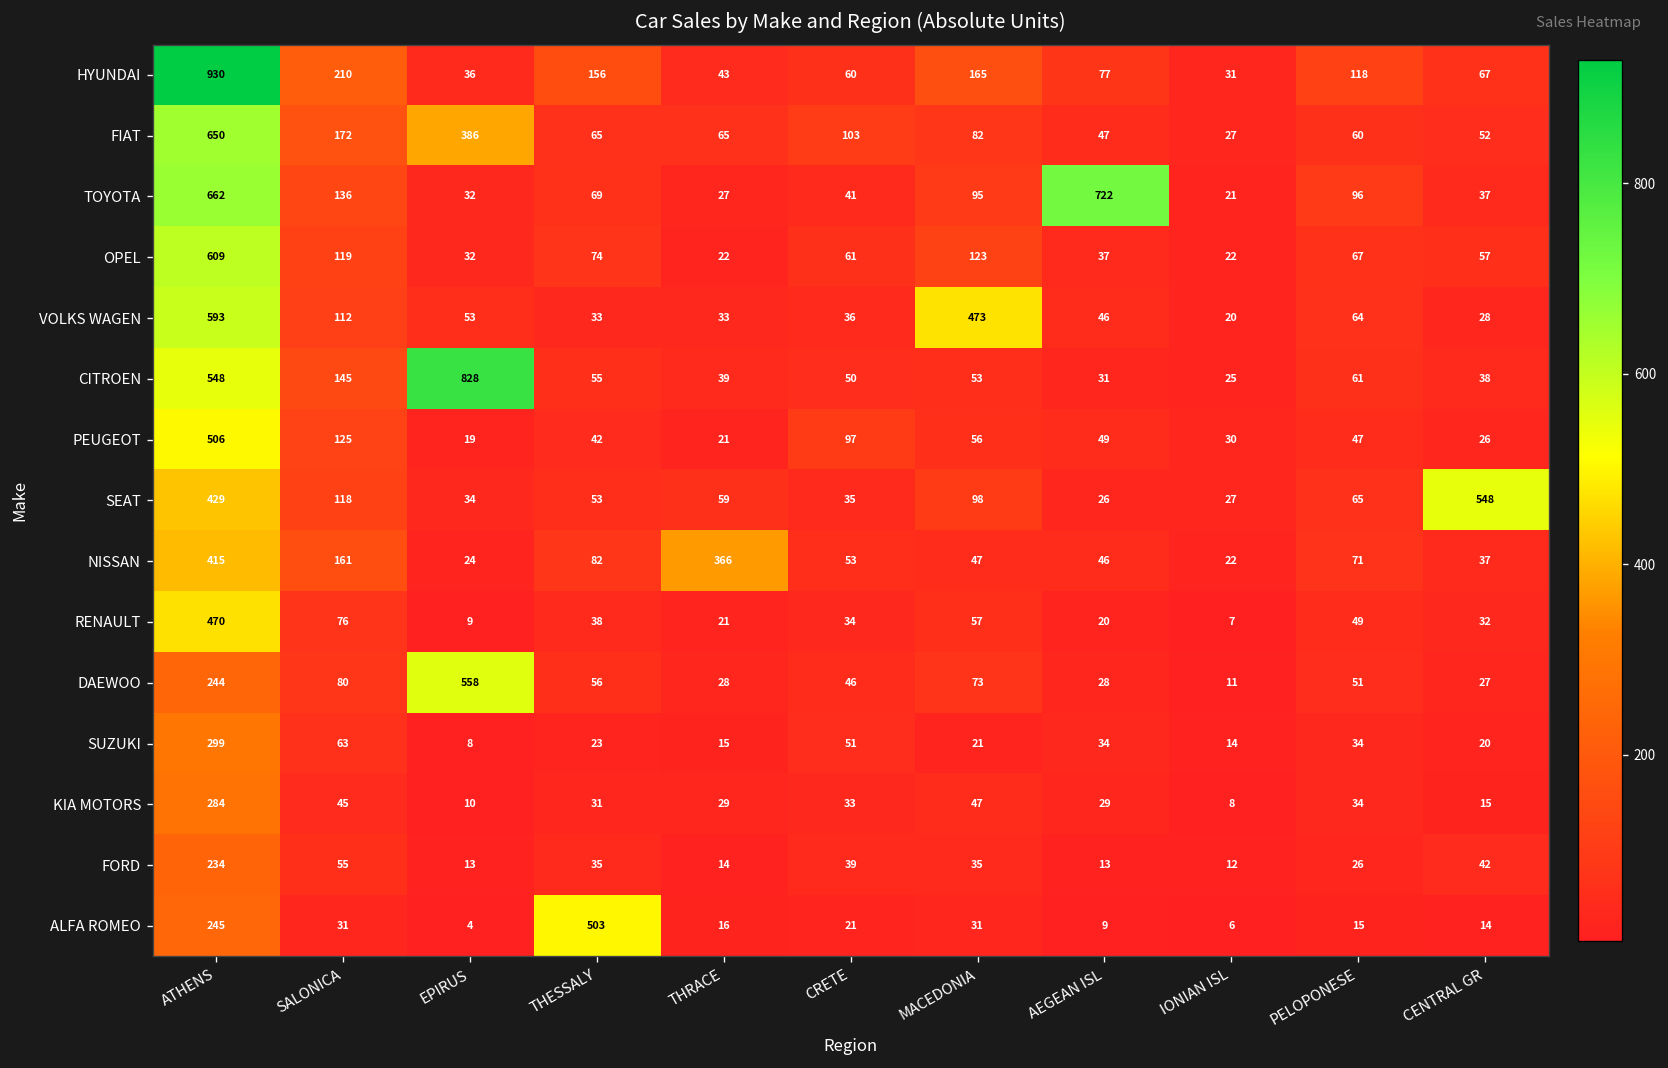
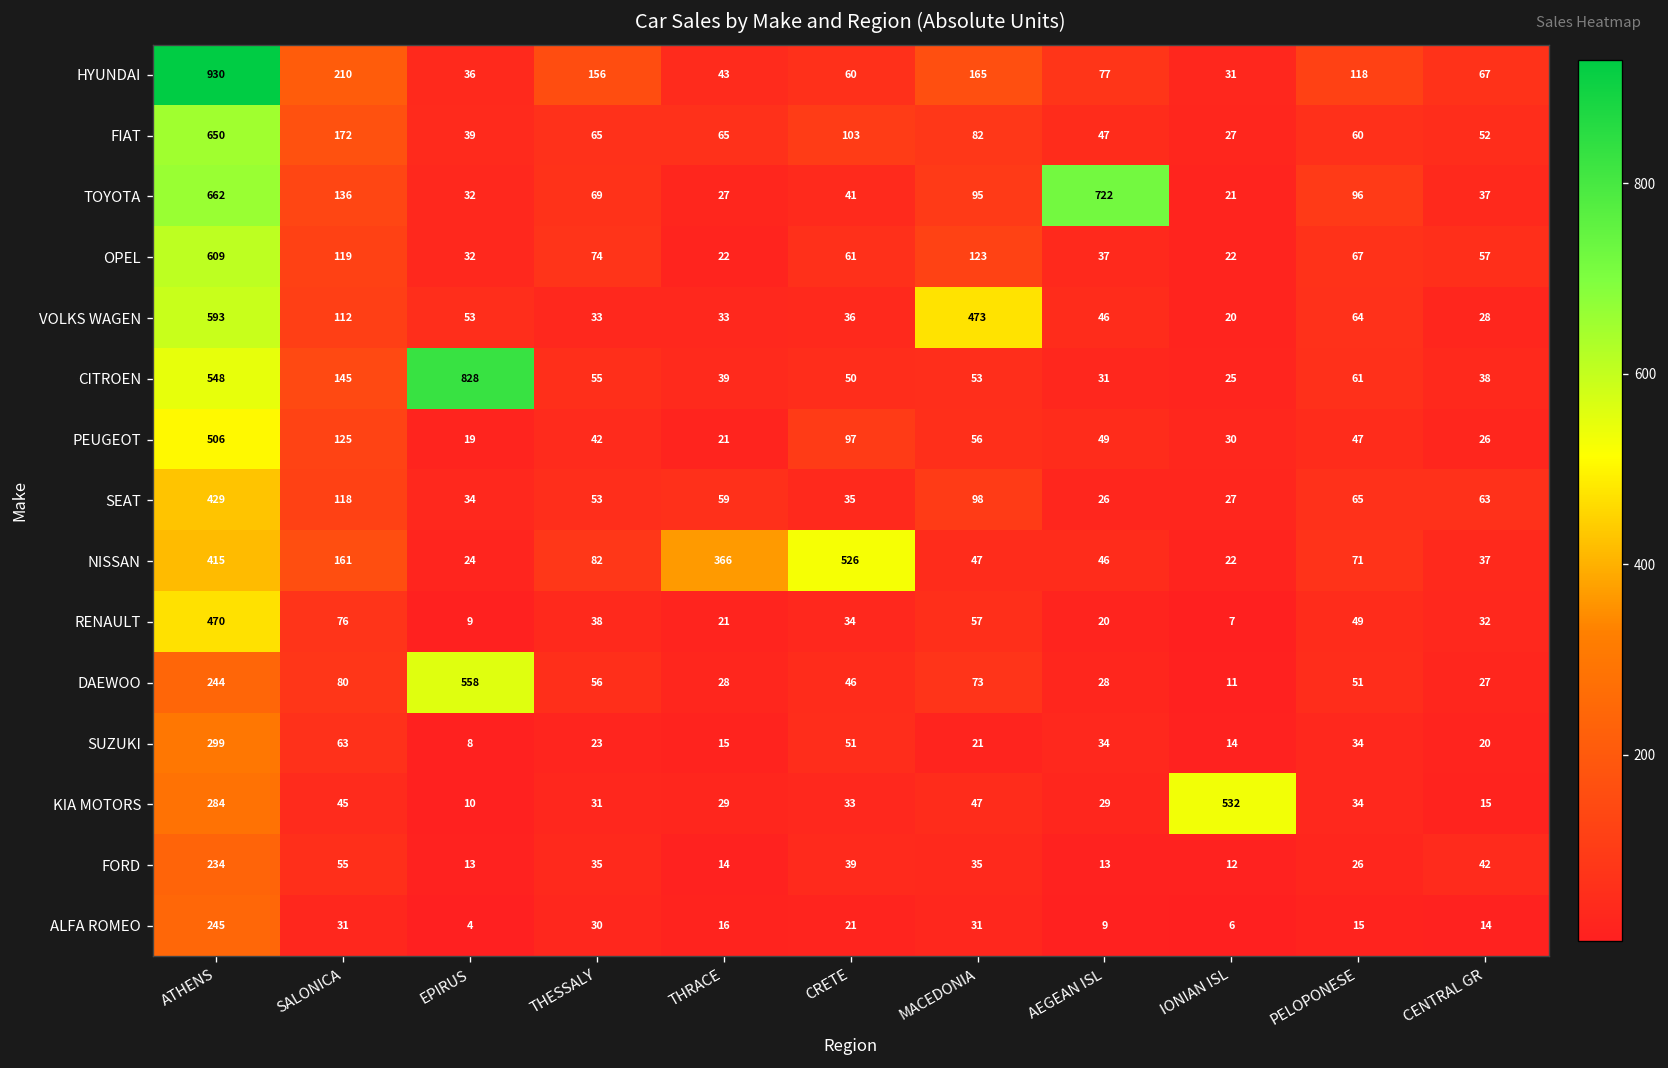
FIAT, EPIRUS: 386 -> 39
SEAT, CENTRAL GR: 548 -> 63
NISSAN, CRETE: 53 -> 526
KIA MOTORS, IONIAN ISL: 8 -> 532
ALFA ROMEO, THESSALY: 503 -> 30
